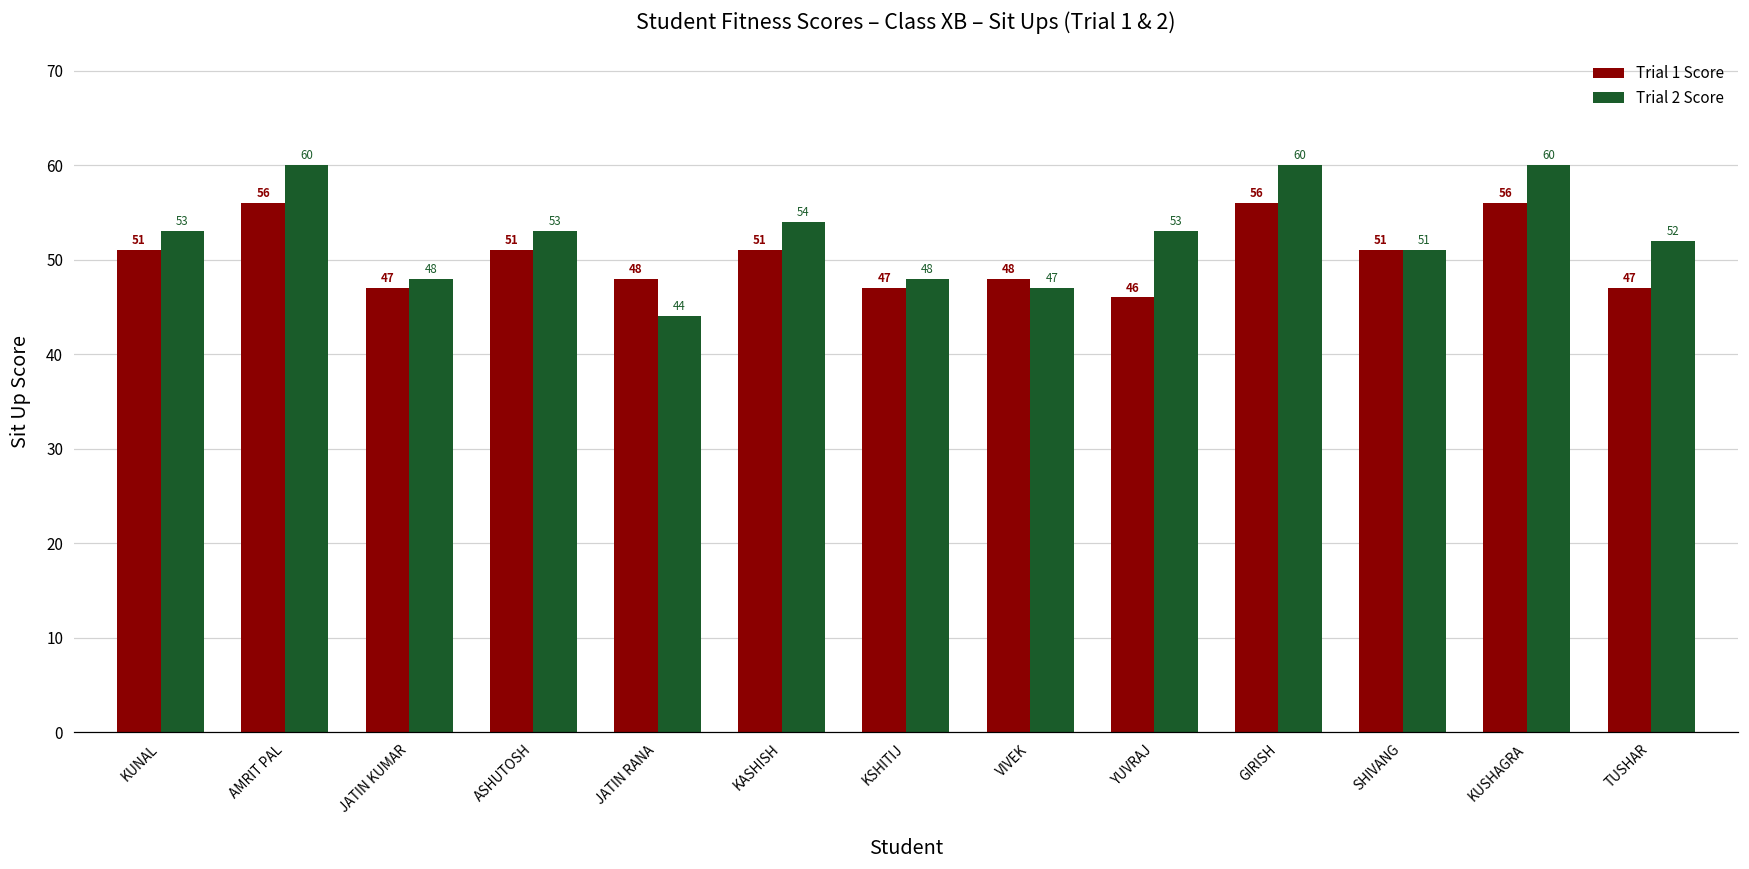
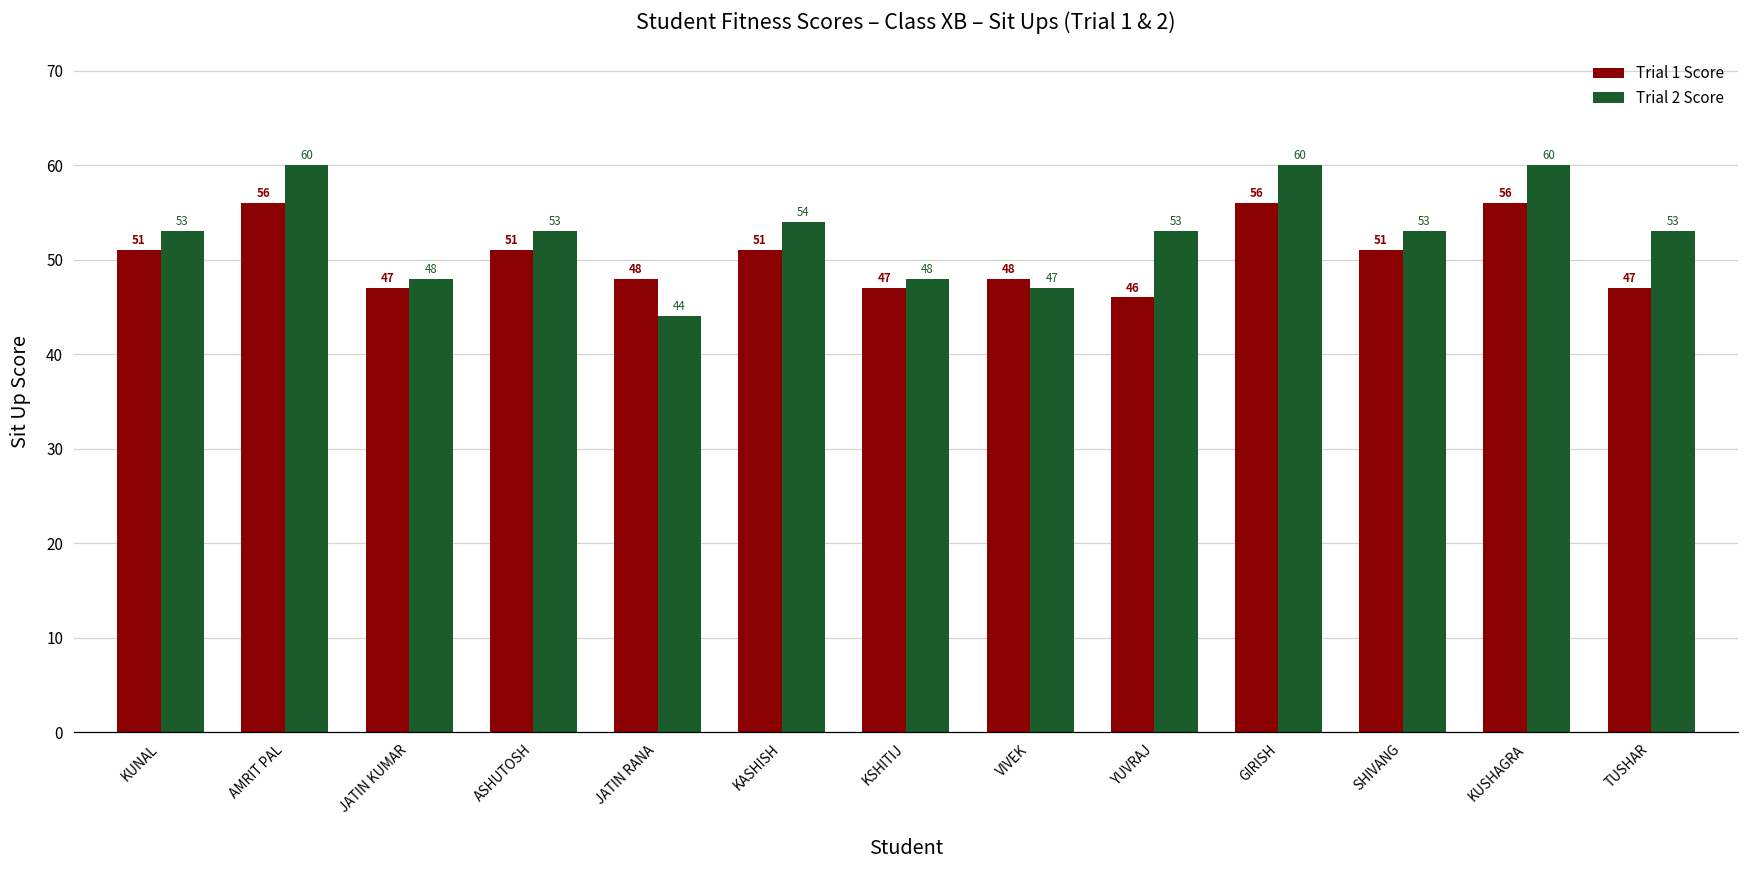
Trial 2 Score, SHIVANG: 51 -> 53
Trial 2 Score, TUSHAR: 52 -> 53
